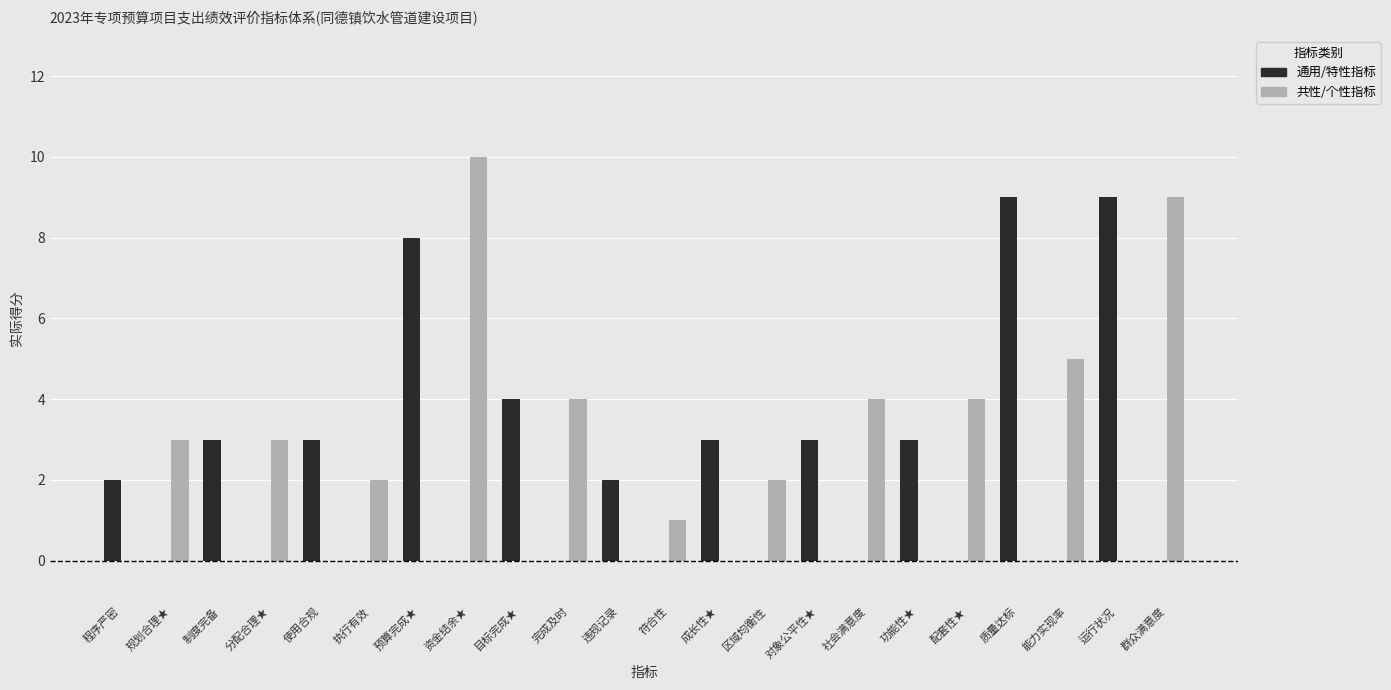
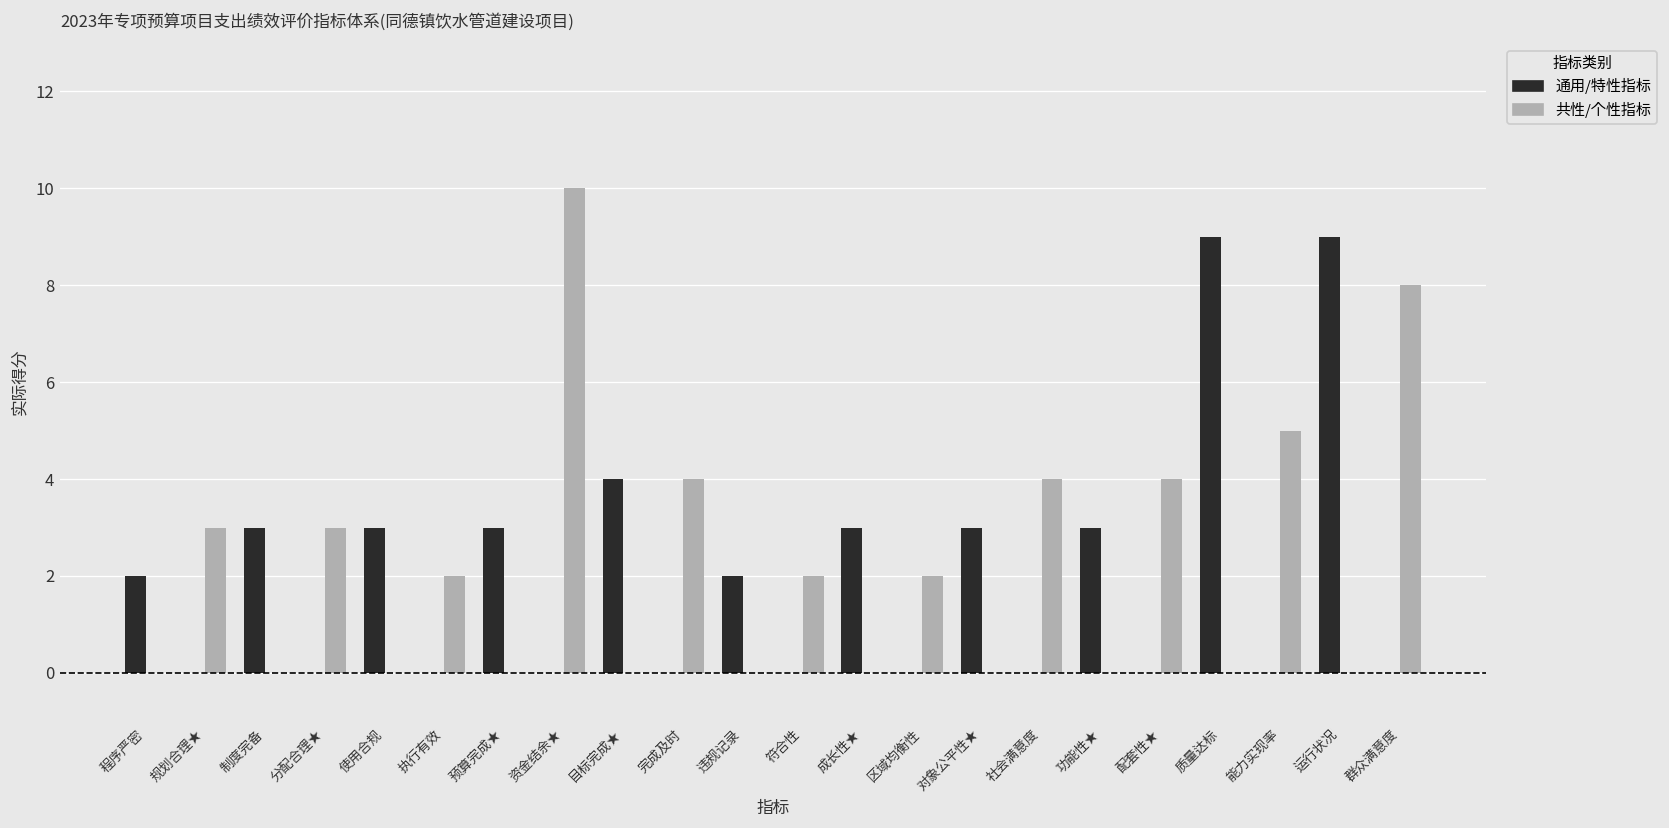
通用/特性指标, 预算完成★: 8 -> 3
共性/个性指标, 符合性: 1 -> 2
共性/个性指标, 群众满意度: 9 -> 8
